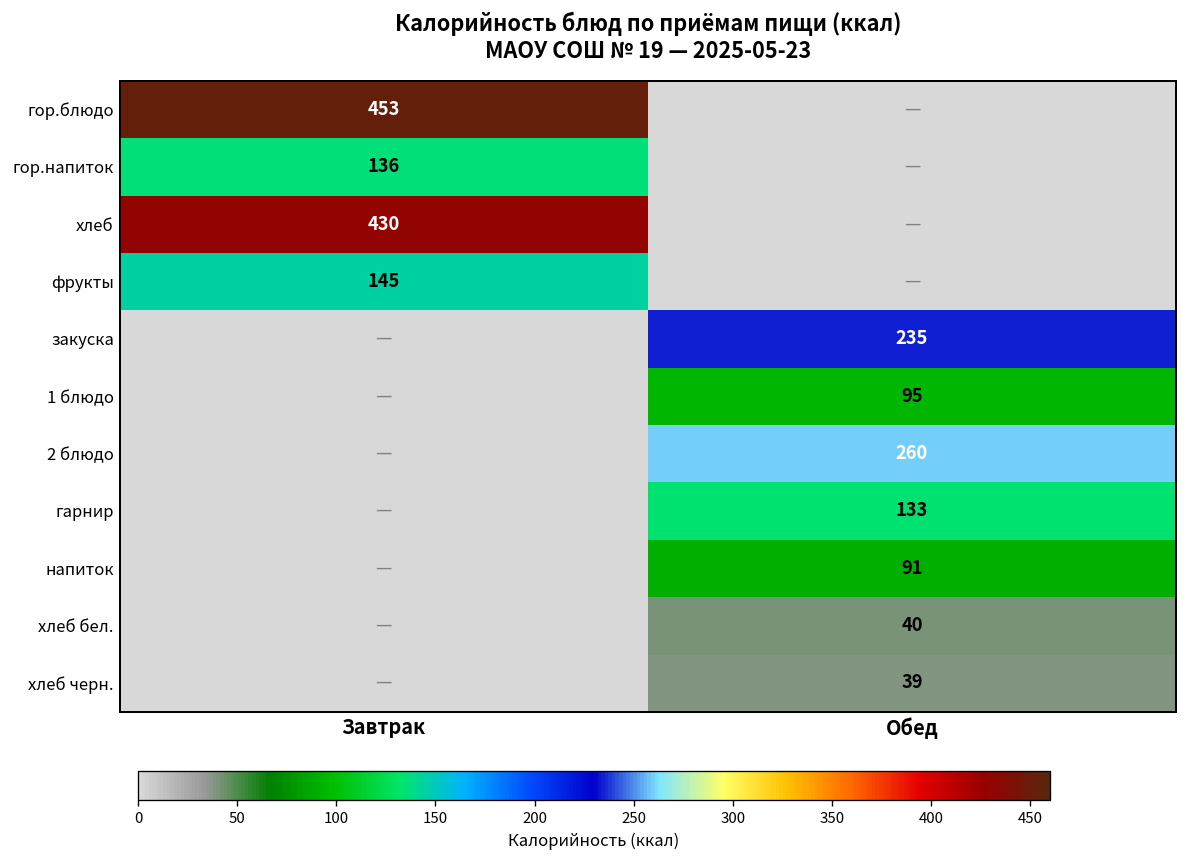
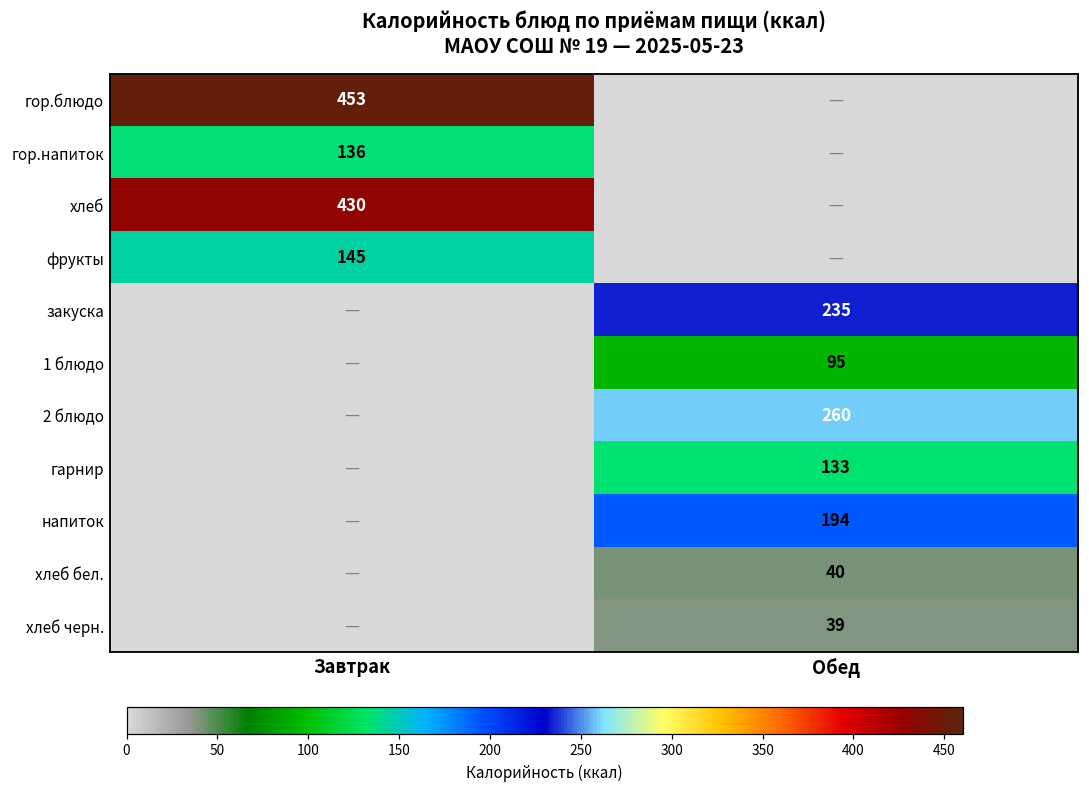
напиток, Обед: 91 -> 194
